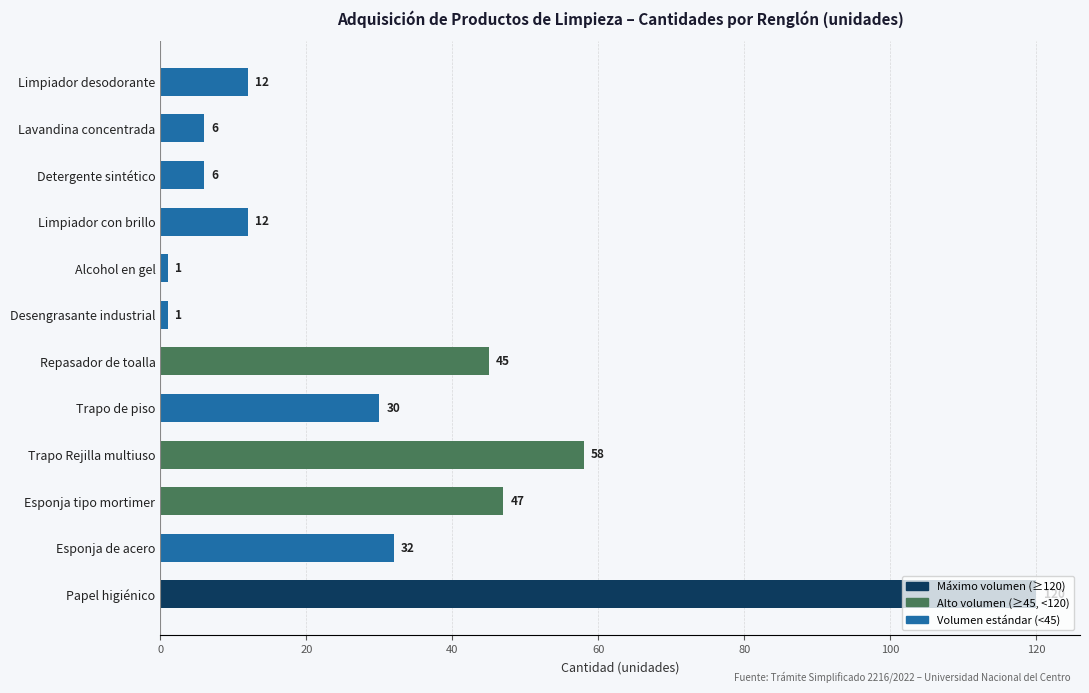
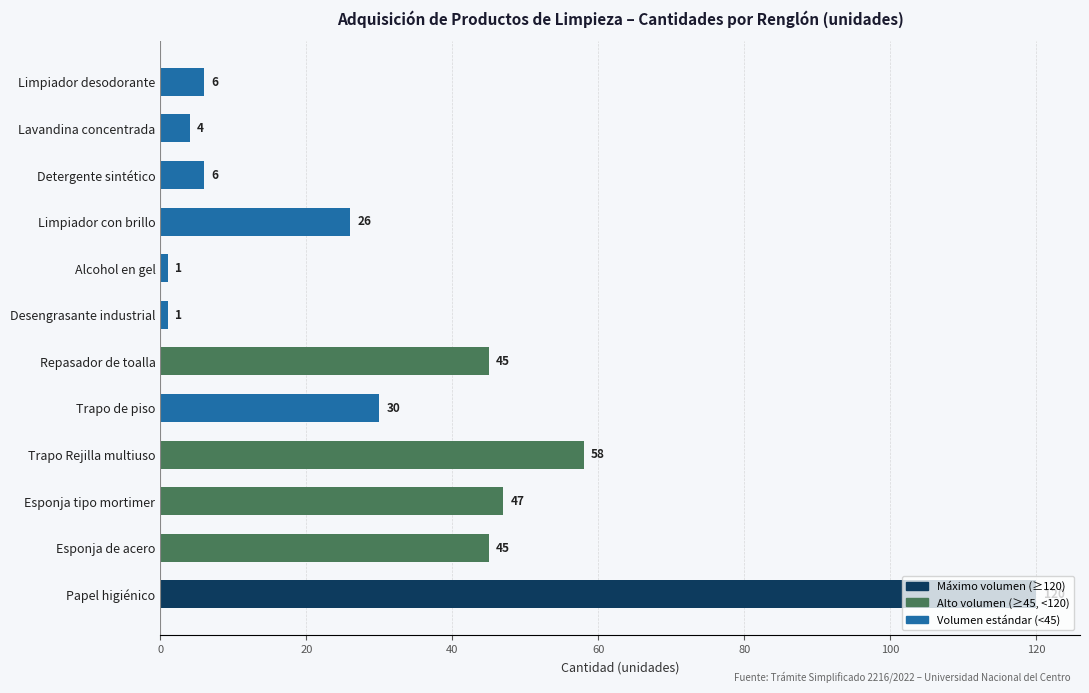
Limpiador desodorante: 12 -> 6
Lavandina concentrada: 6 -> 4
Limpiador con brillo: 12 -> 26
Esponja de acero: 32 -> 45
